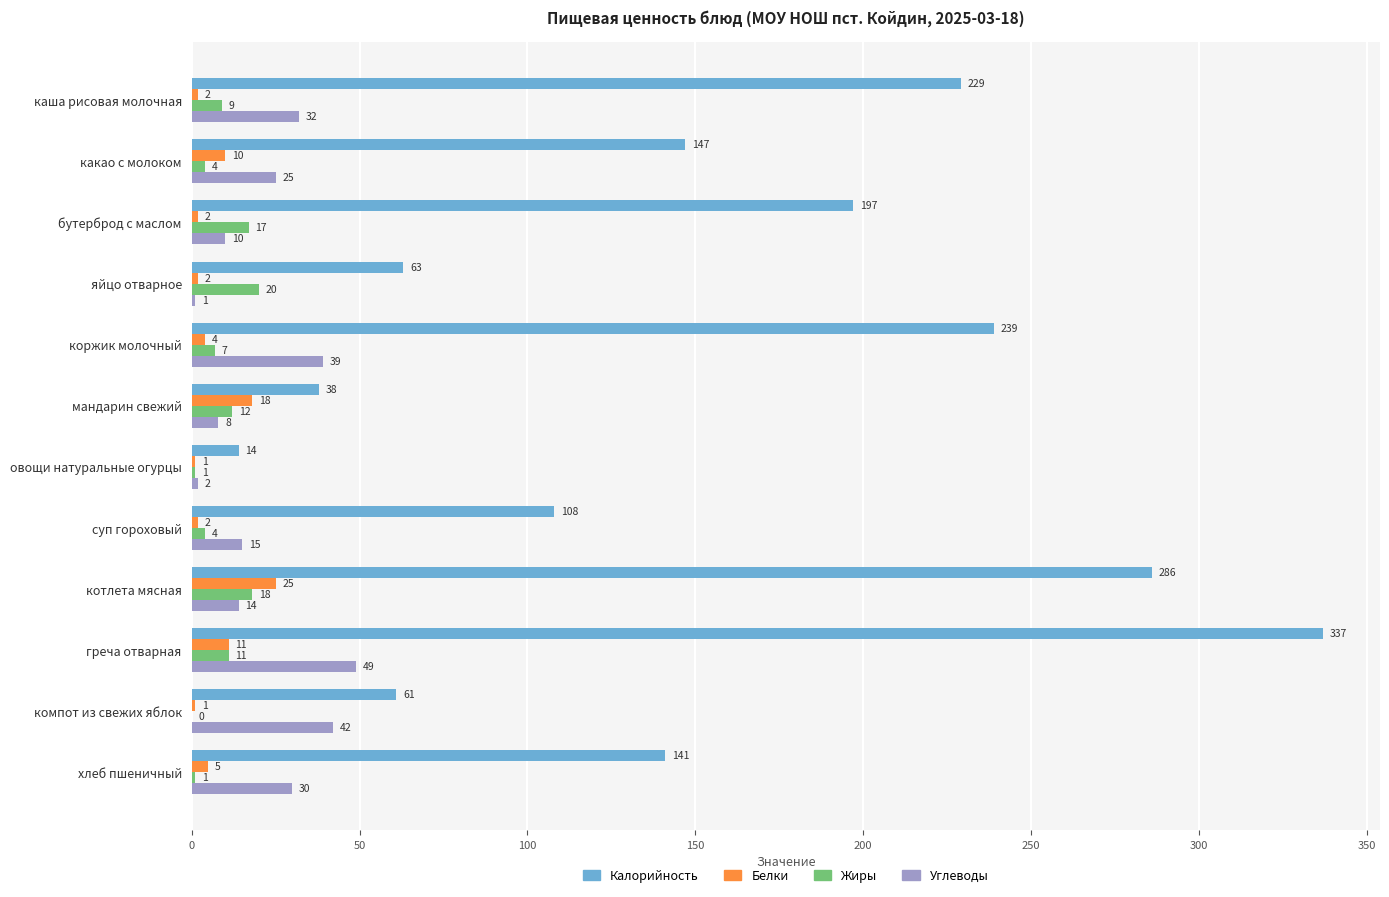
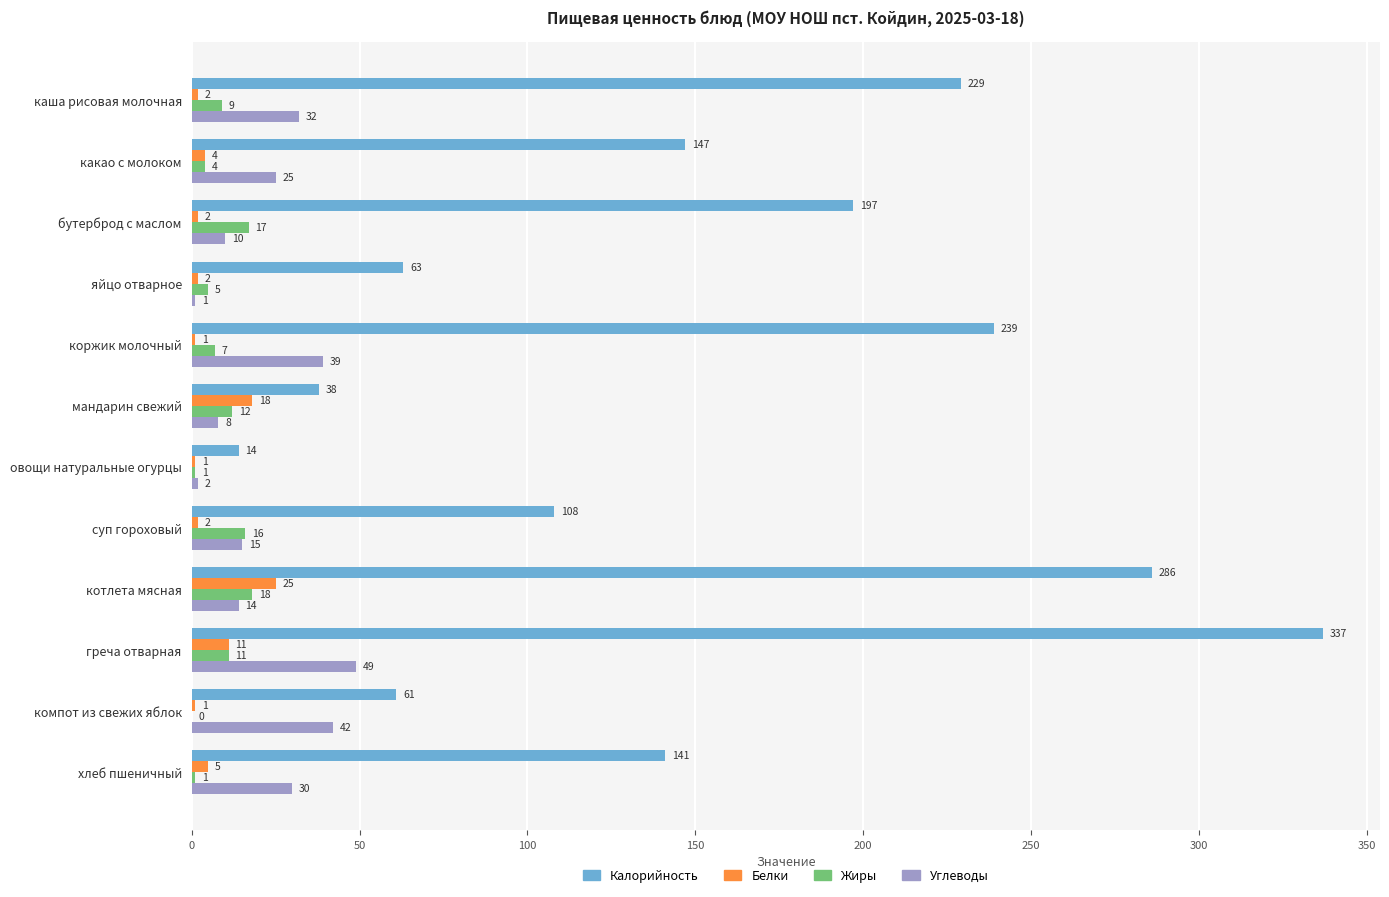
Белки, какао с молоком: 10 -> 4
Жиры, яйцо отварное: 20 -> 5
Белки, коржик молочный: 4 -> 1
Жиры, суп гороховый: 4 -> 16
